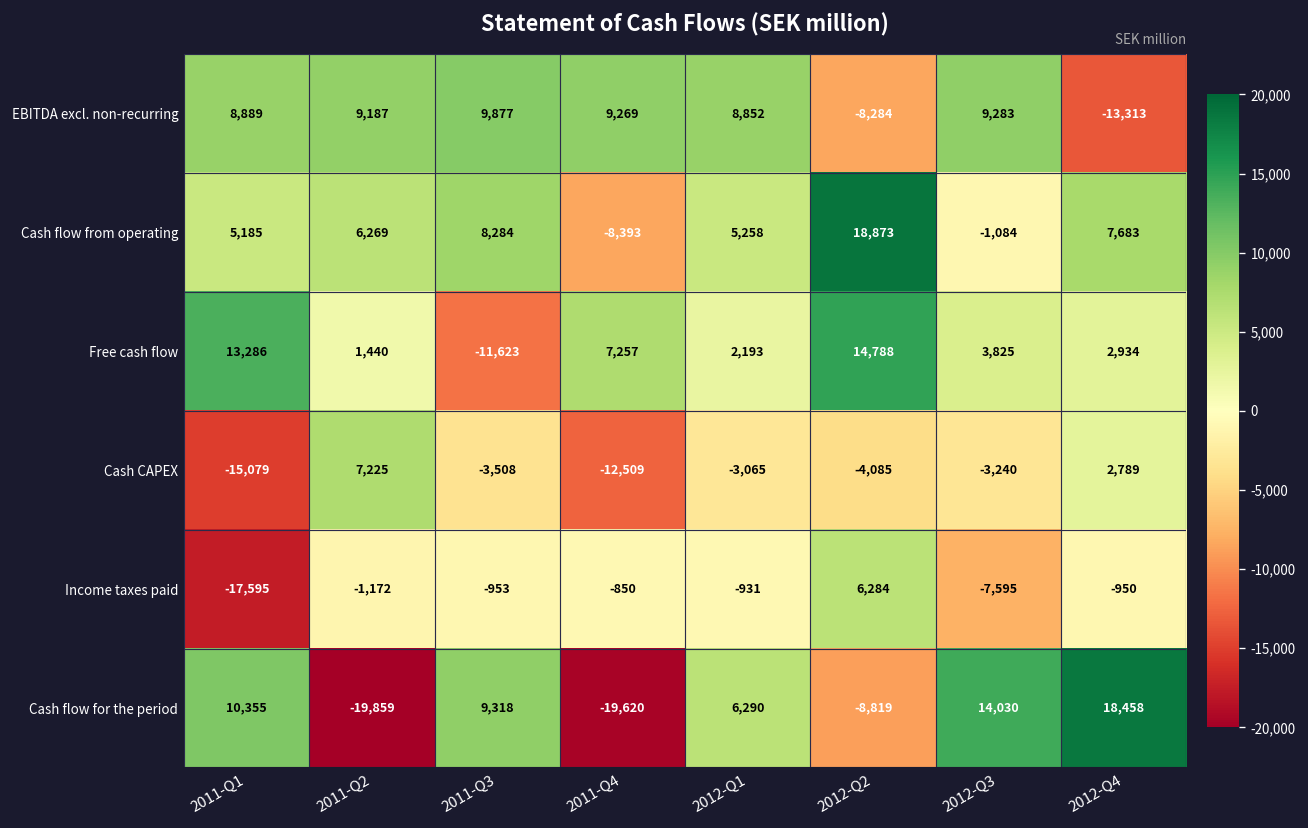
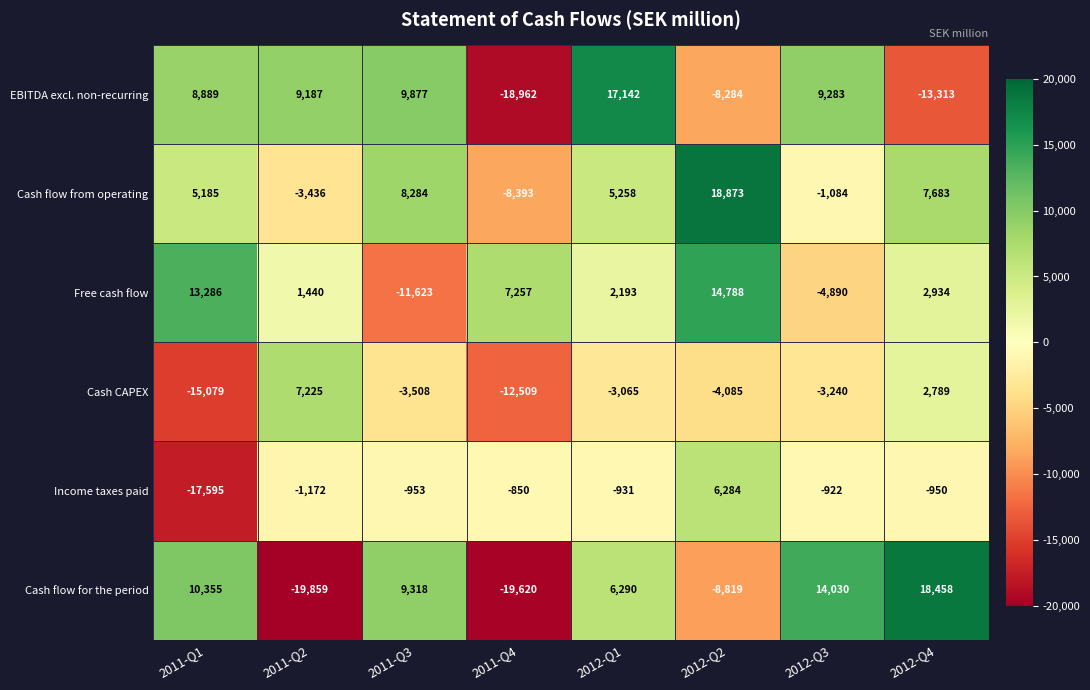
EBITDA excl. non-recurring, 2011-Q4: 9,269 -> -18,962
EBITDA excl. non-recurring, 2012-Q1: 8,852 -> 17,142
Cash flow from operating, 2011-Q2: 6,269 -> -3,436
Free cash flow, 2012-Q3: 3,825 -> -4,890
Income taxes paid, 2012-Q3: -7,595 -> -922
